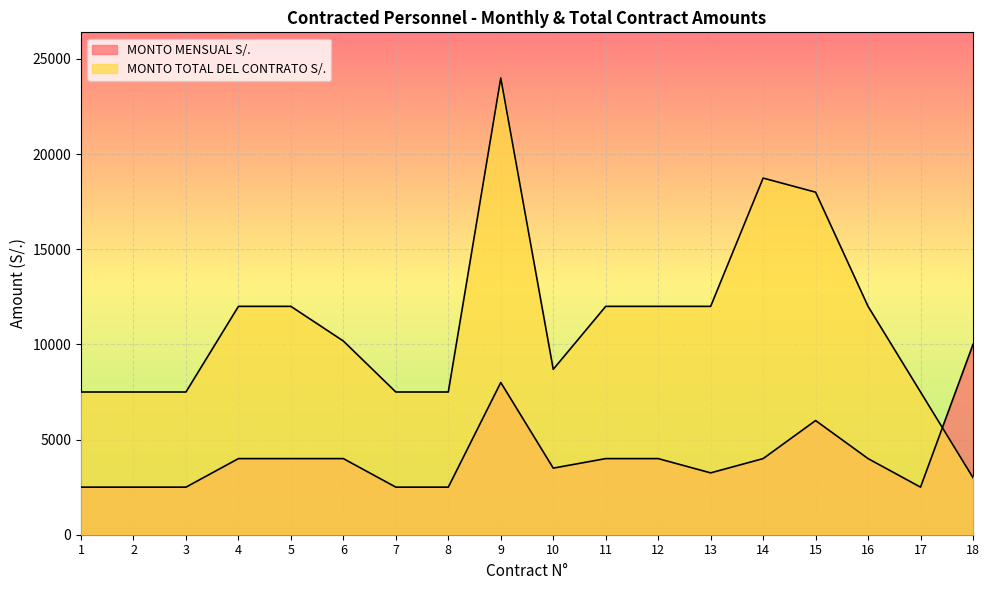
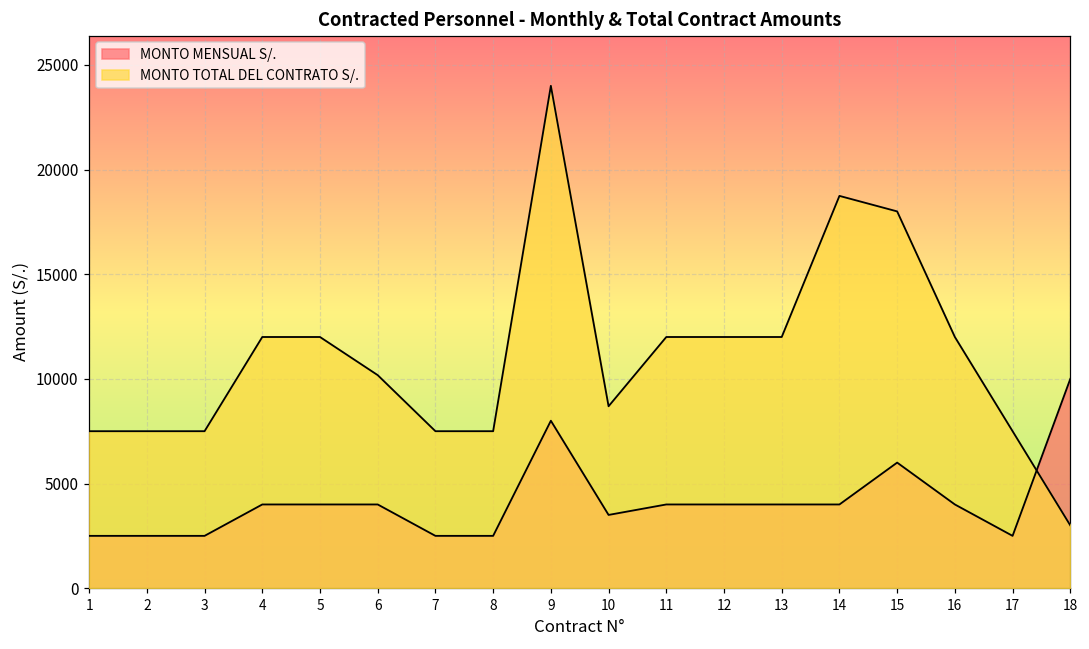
MONTO MENSUAL S/., 13: 3300 -> 4000
